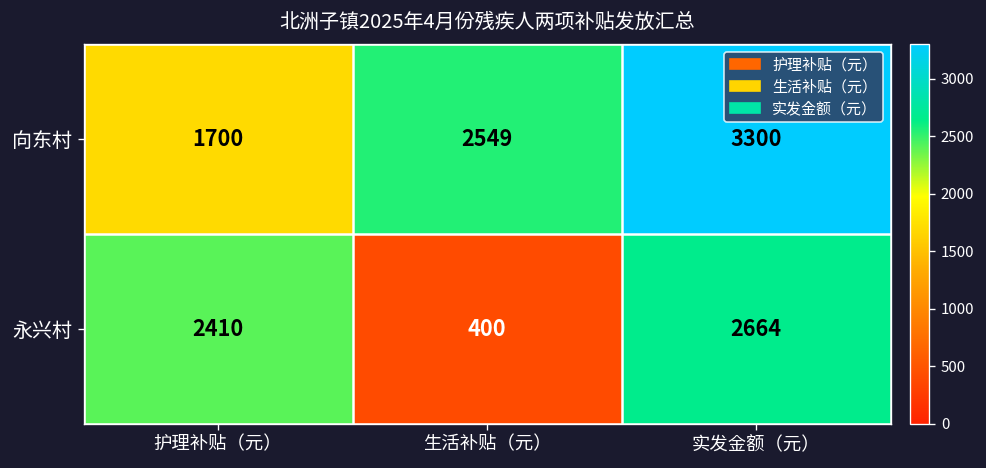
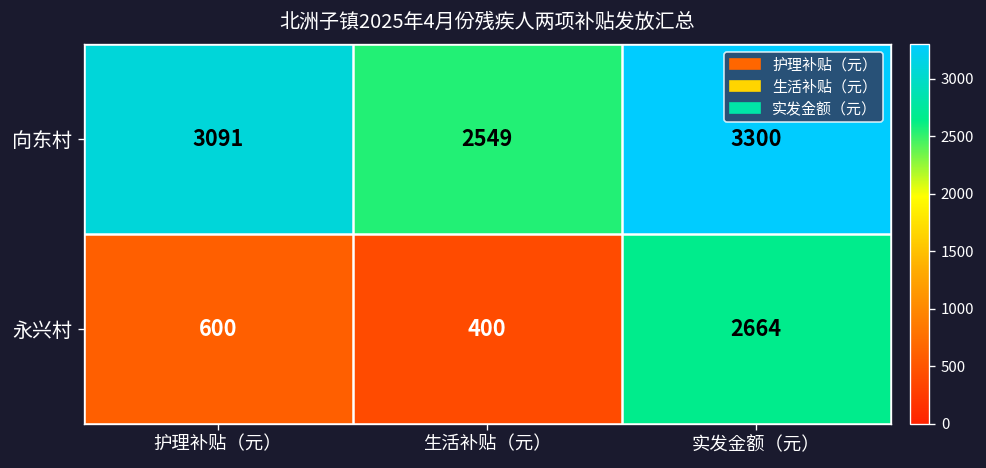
向东村, 护理补贴（元）: 1700 -> 3091
永兴村, 护理补贴（元）: 2410 -> 600
